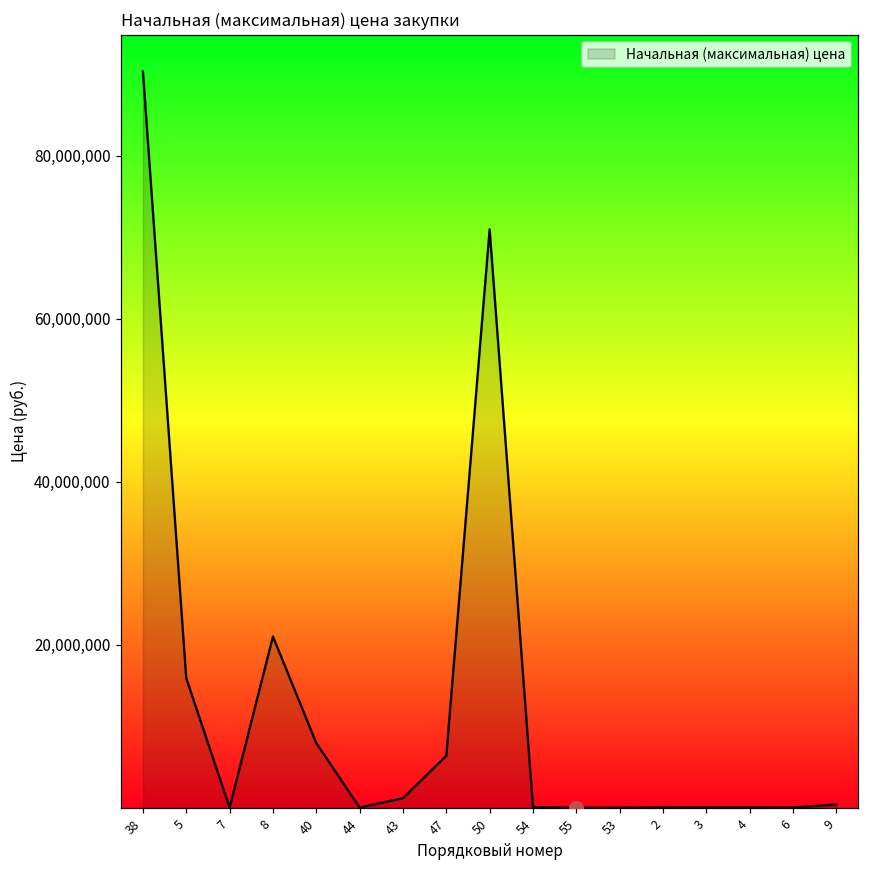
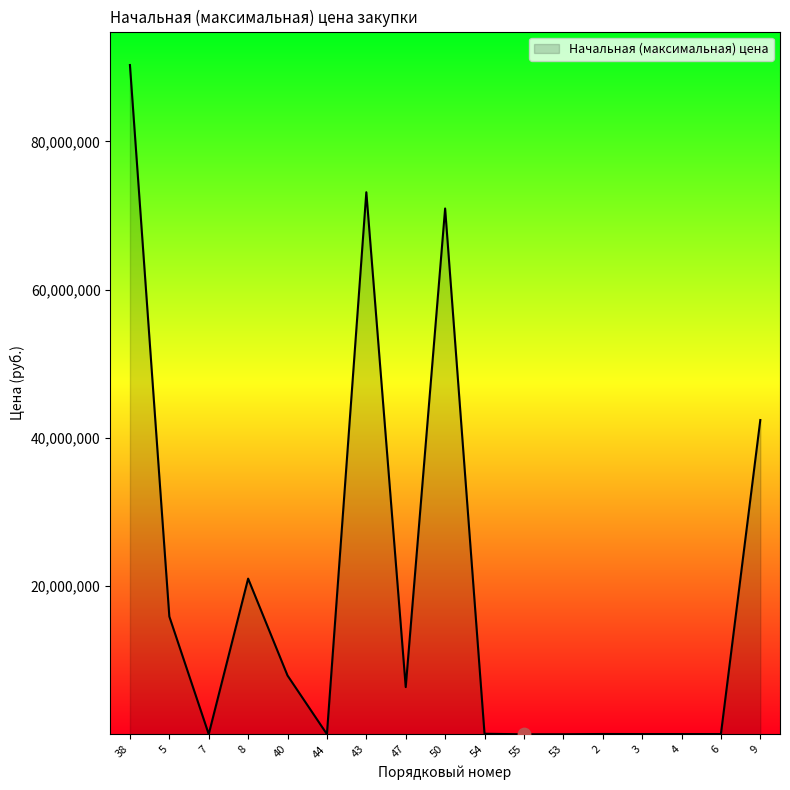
Начальная (максимальная) цена, 43: 1,000,000 -> 73,000,000
Начальная (максимальная) цена, 9: 0 -> 42,000,000
